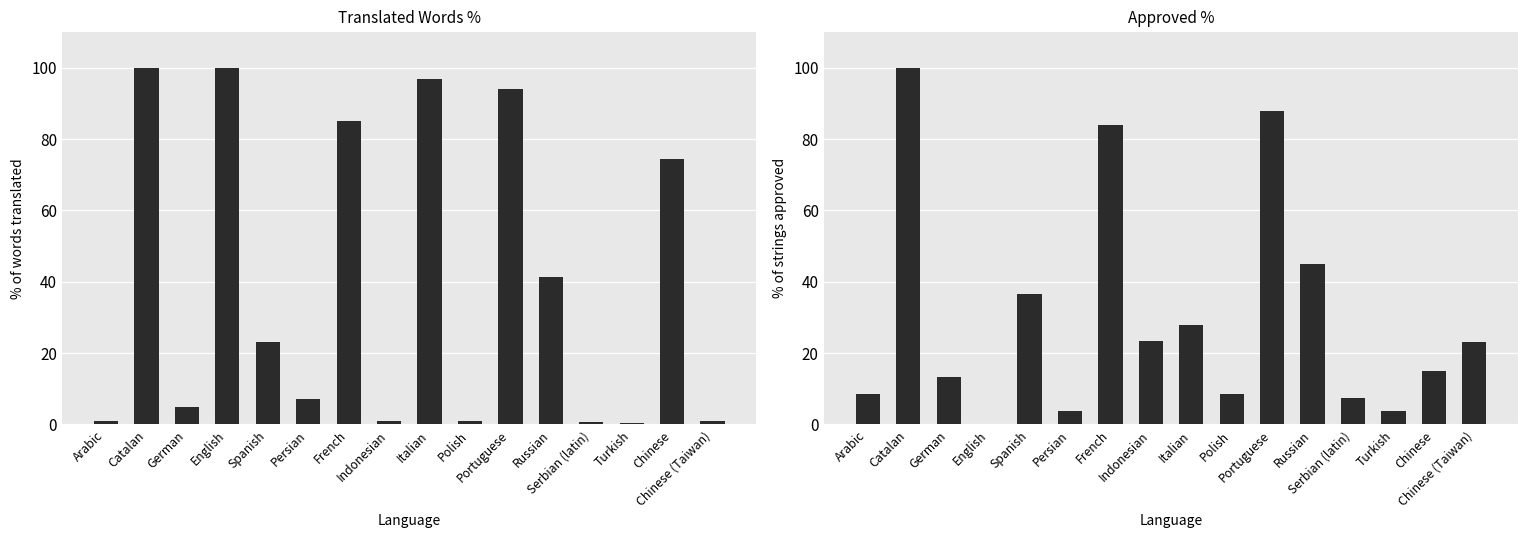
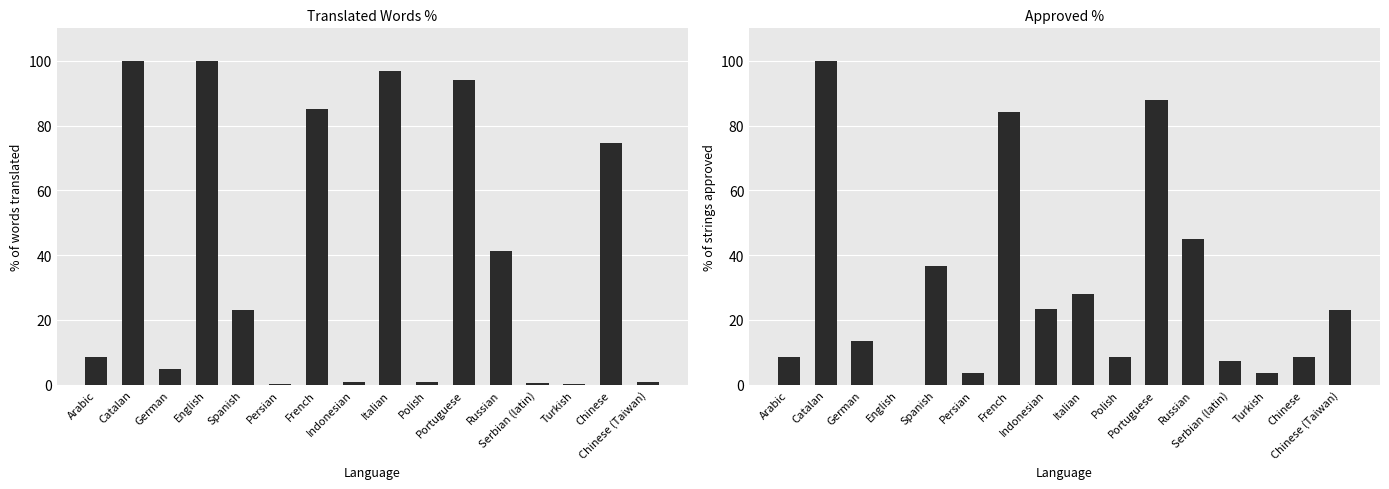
Translated Words %, Arabic: 1 -> 9
Translated Words %, Persian: 7 -> 0
Approved %, Chinese: 15 -> 9
